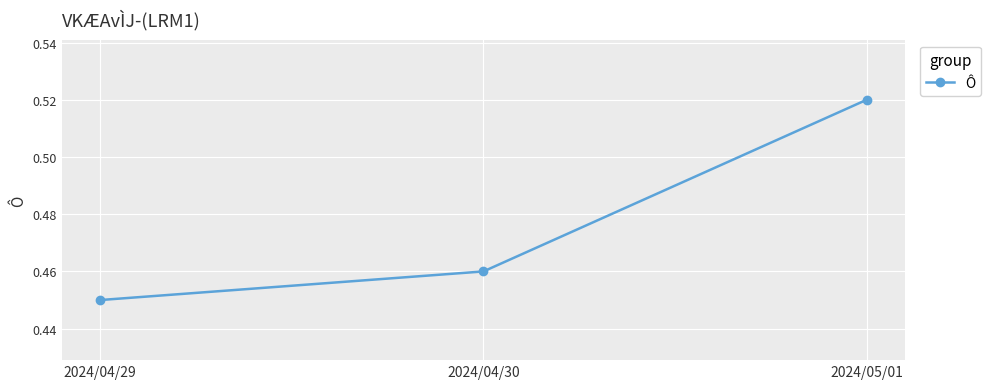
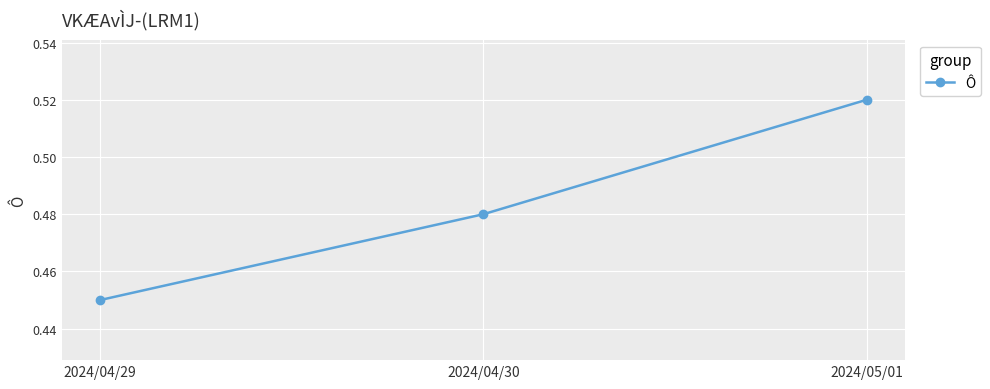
2024/04/30: 0.46 -> 0.48
